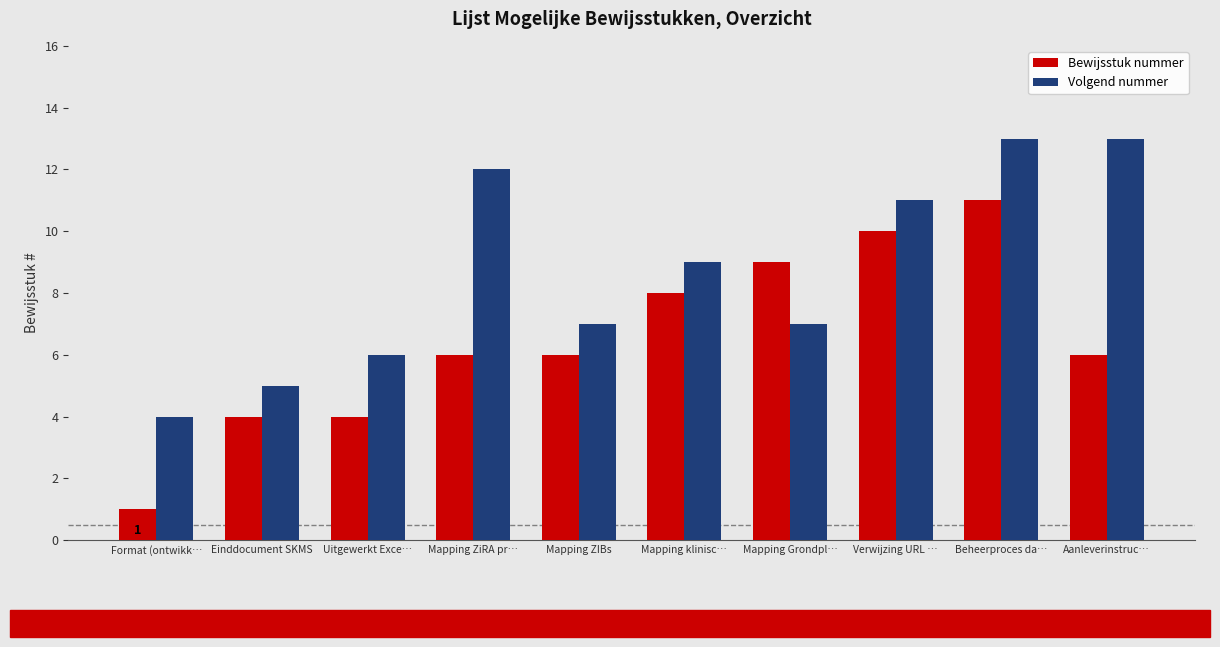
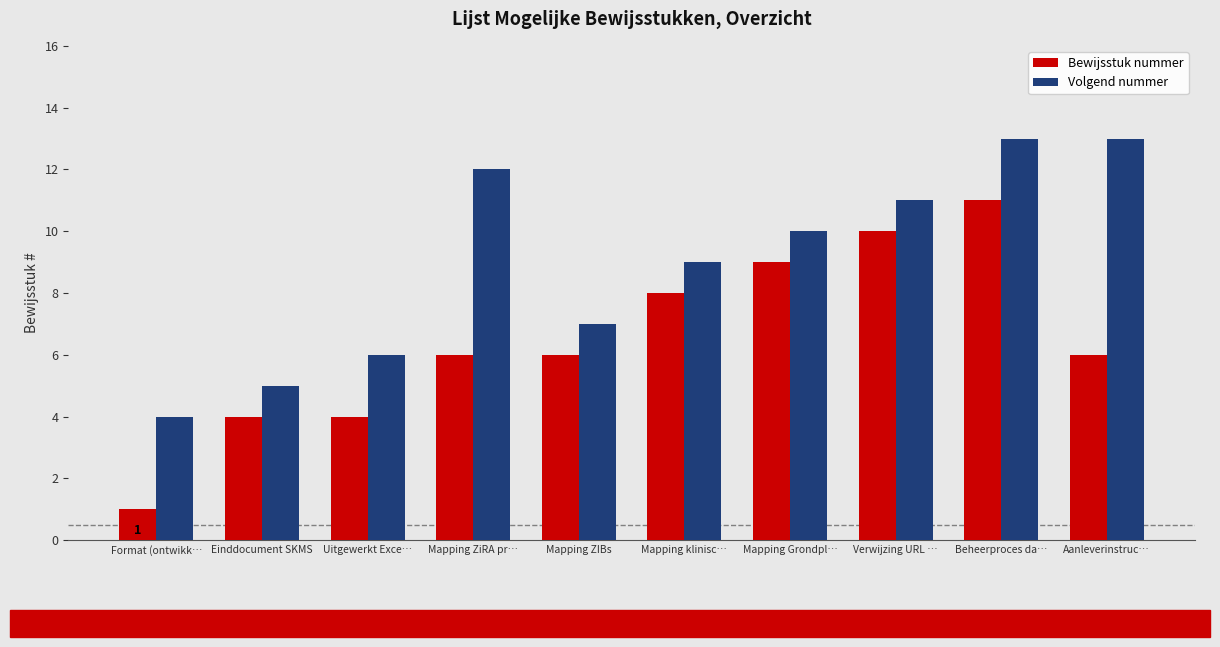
Volgend nummer, Mapping Grondpl…: 7 -> 10
